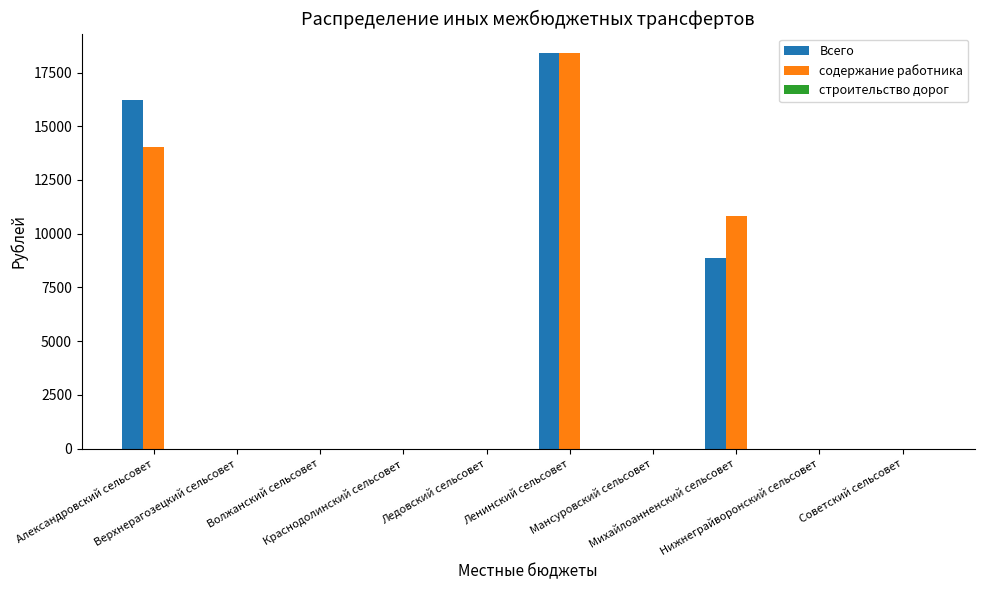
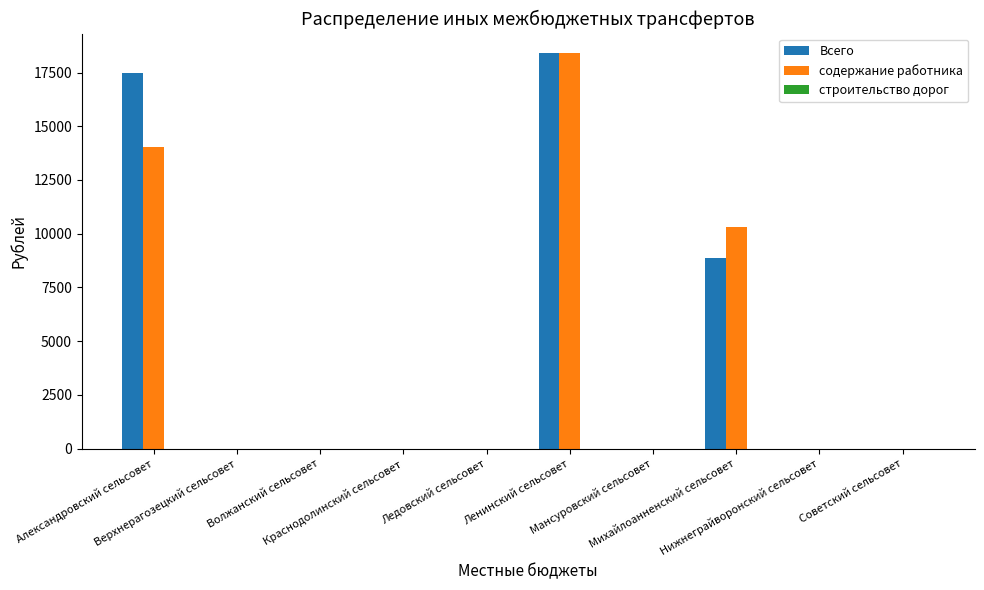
Всего, Александровский сельсовет: 16200 -> 17500
содержание работника, Михайлоанненский сельсовет: 10800 -> 10300
